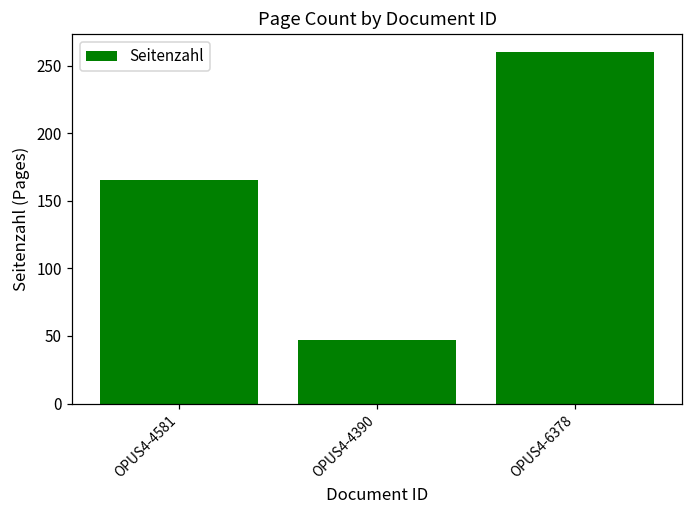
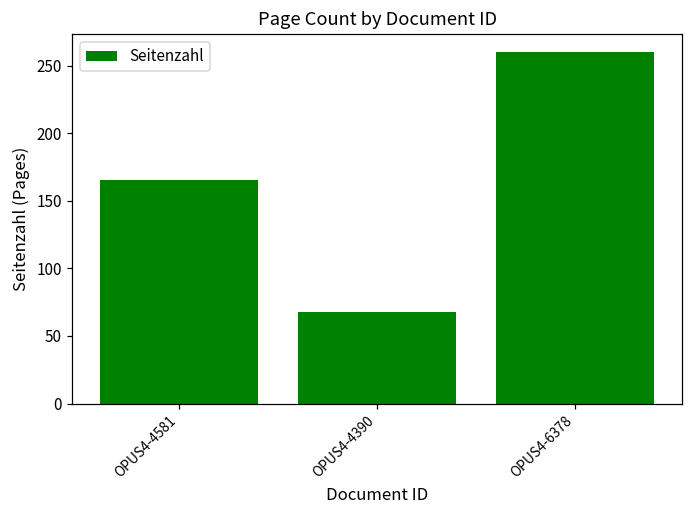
OPUS4-4390: 47 -> 68
